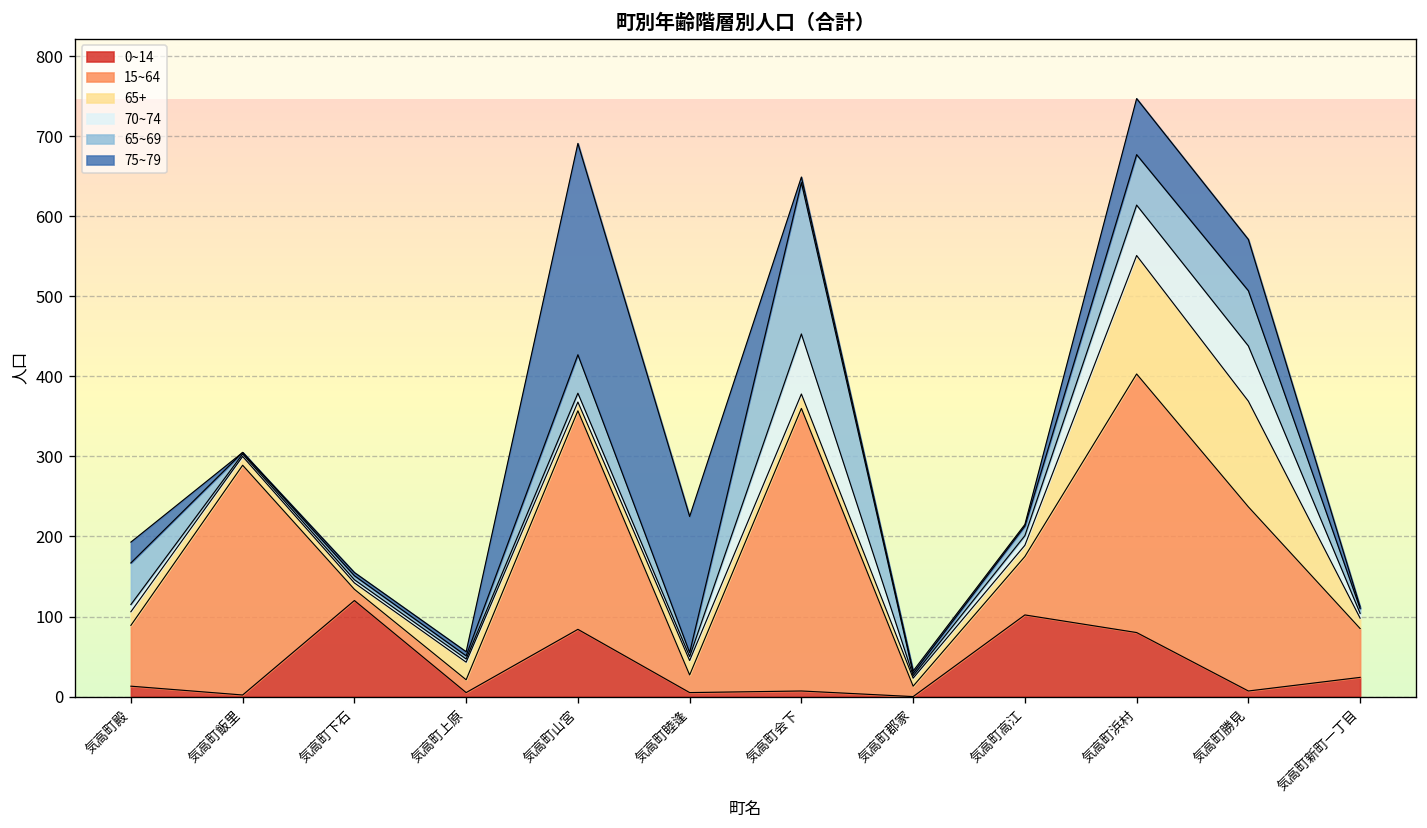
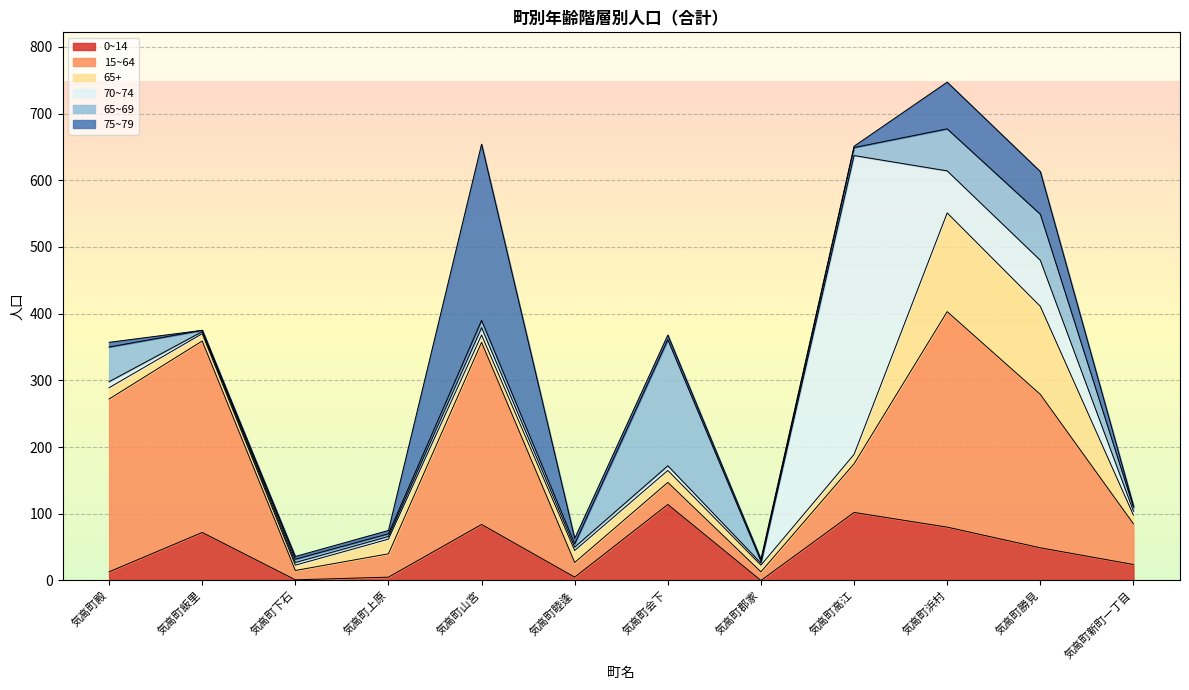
15~64, 気高町殿: 80 -> 260
75~79, 気高町殿: 30 -> 10
0~14, 気高町飯里: 0 -> 70
0~14, 気高町下石: 120 -> 0
15~64, 気高町上原: 20 -> 40
65~69, 気高町山宮: 50 -> 10
75~79, 気高町睦逢: 170 -> 10
0~14, 気高町会下: 10 -> 110
15~64, 気高町会下: 350 -> 30
70~74, 気高町会下: 80 -> 10
70~74, 気高町高江: 10 -> 450
0~14, 気高町勝見: 10 -> 50
